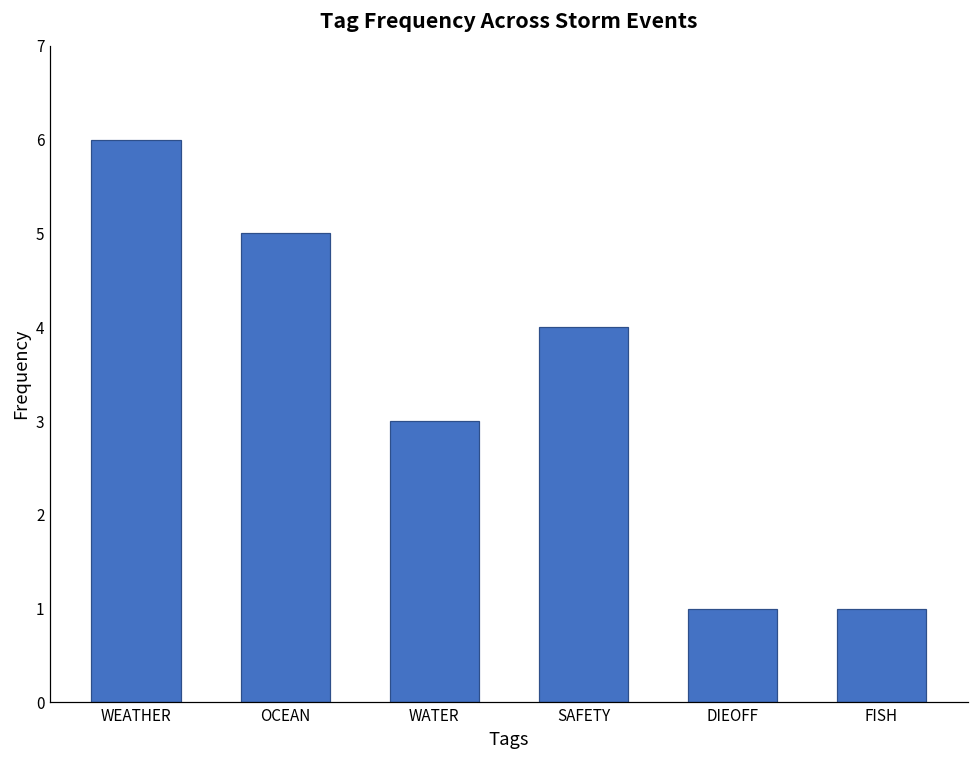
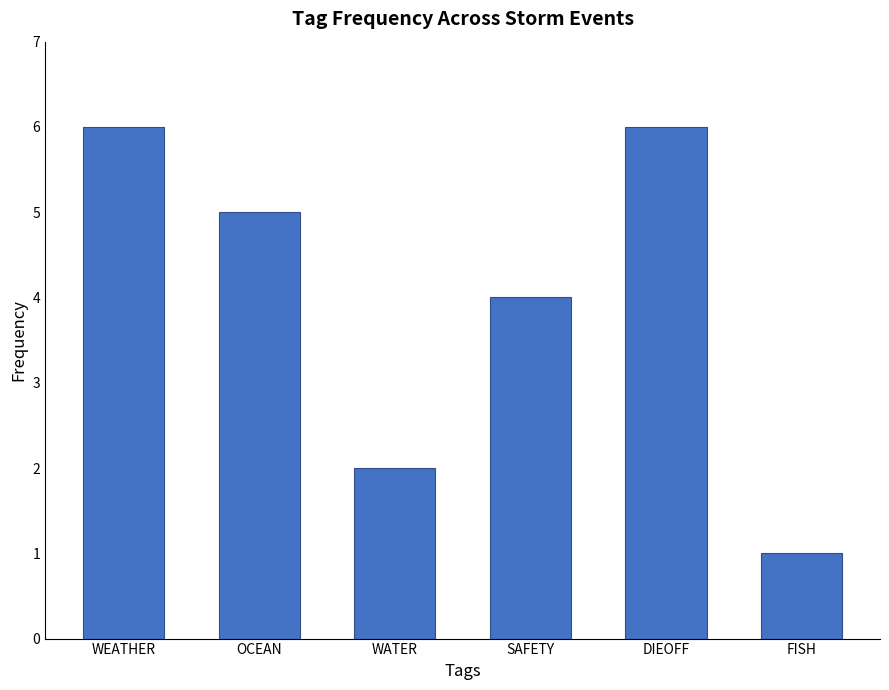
WATER: 3 -> 2
DIEOFF: 1 -> 6
